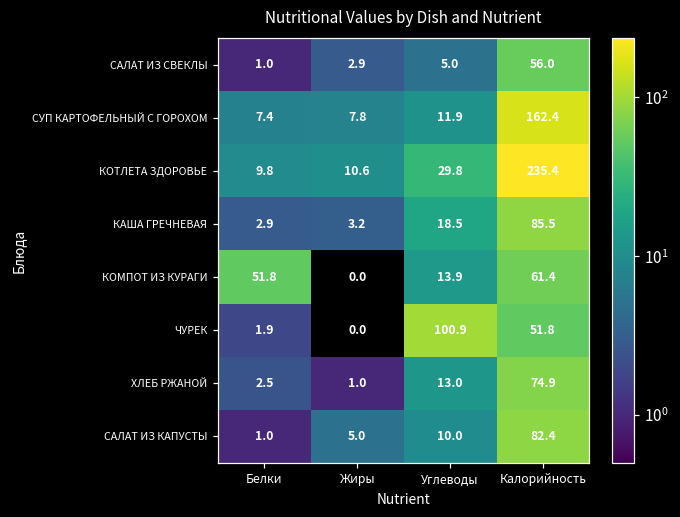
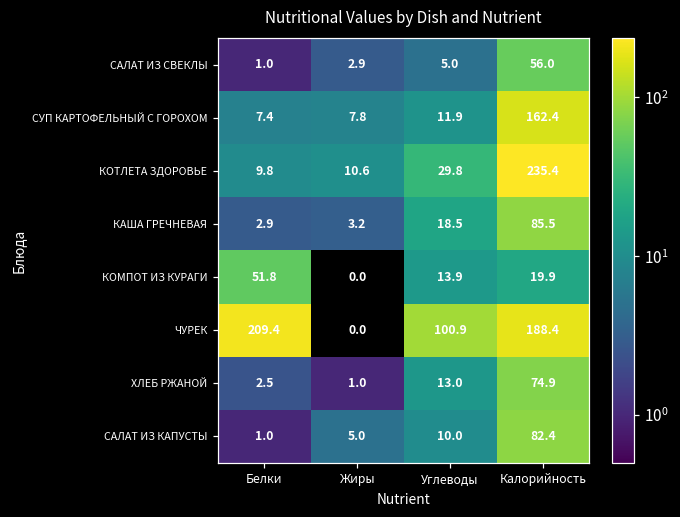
КОМПОТ ИЗ КУРАГИ, Калорийность: 61.4 -> 19.9
ЧУРЕК, Белки: 1.9 -> 209.4
ЧУРЕК, Калорийность: 51.8 -> 188.4
